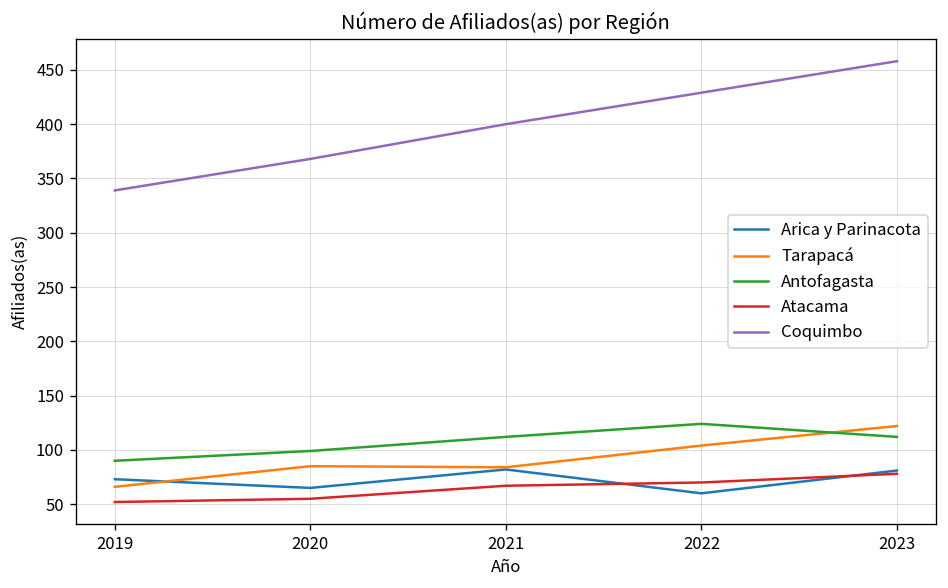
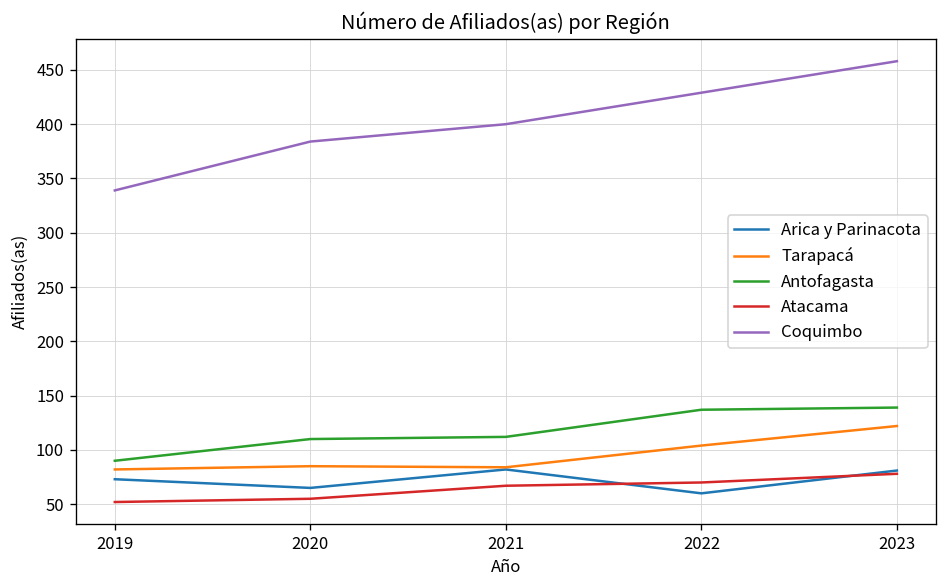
Tarapacá, 2019: 70 -> 80
Antofagasta, 2020: 100 -> 110
Coquimbo, 2020: 370 -> 380
Antofagasta, 2022: 120 -> 140
Antofagasta, 2023: 110 -> 140
